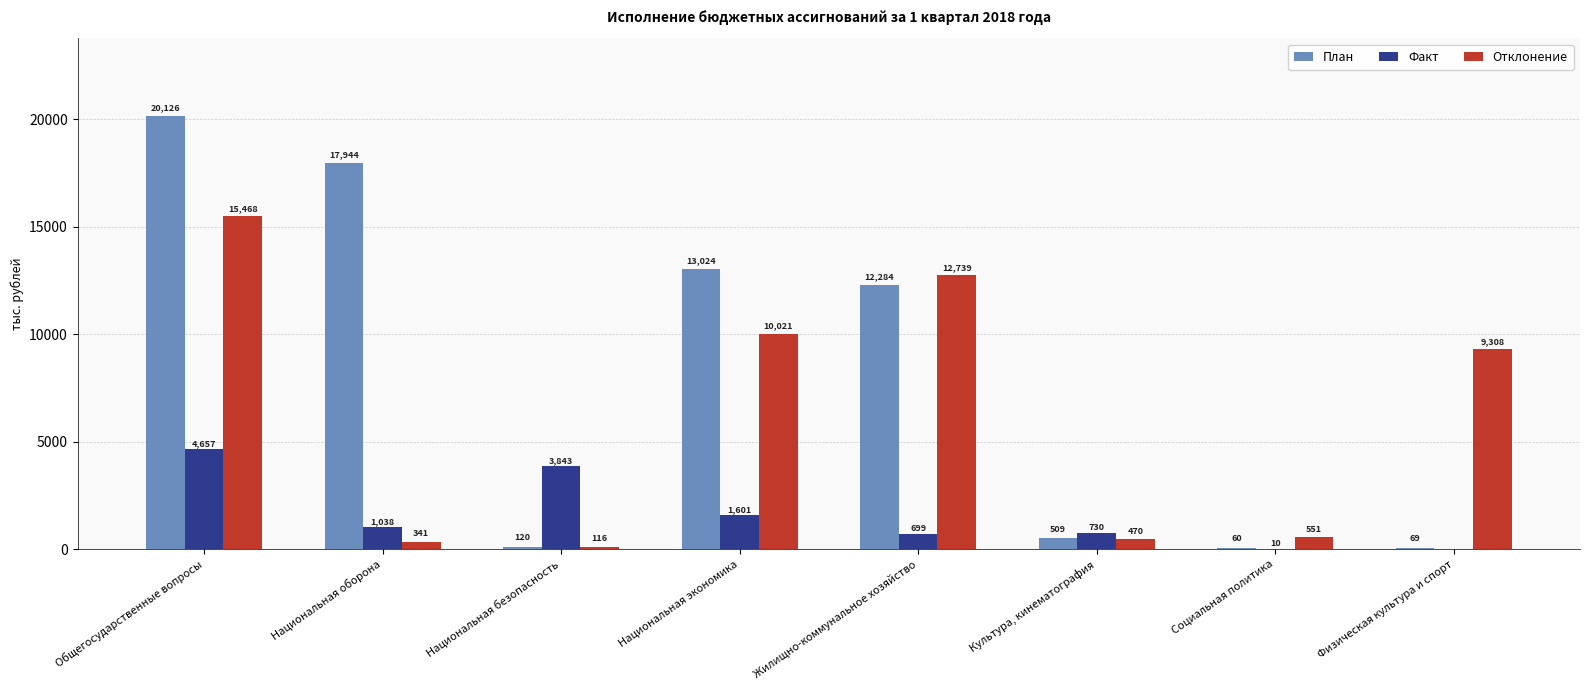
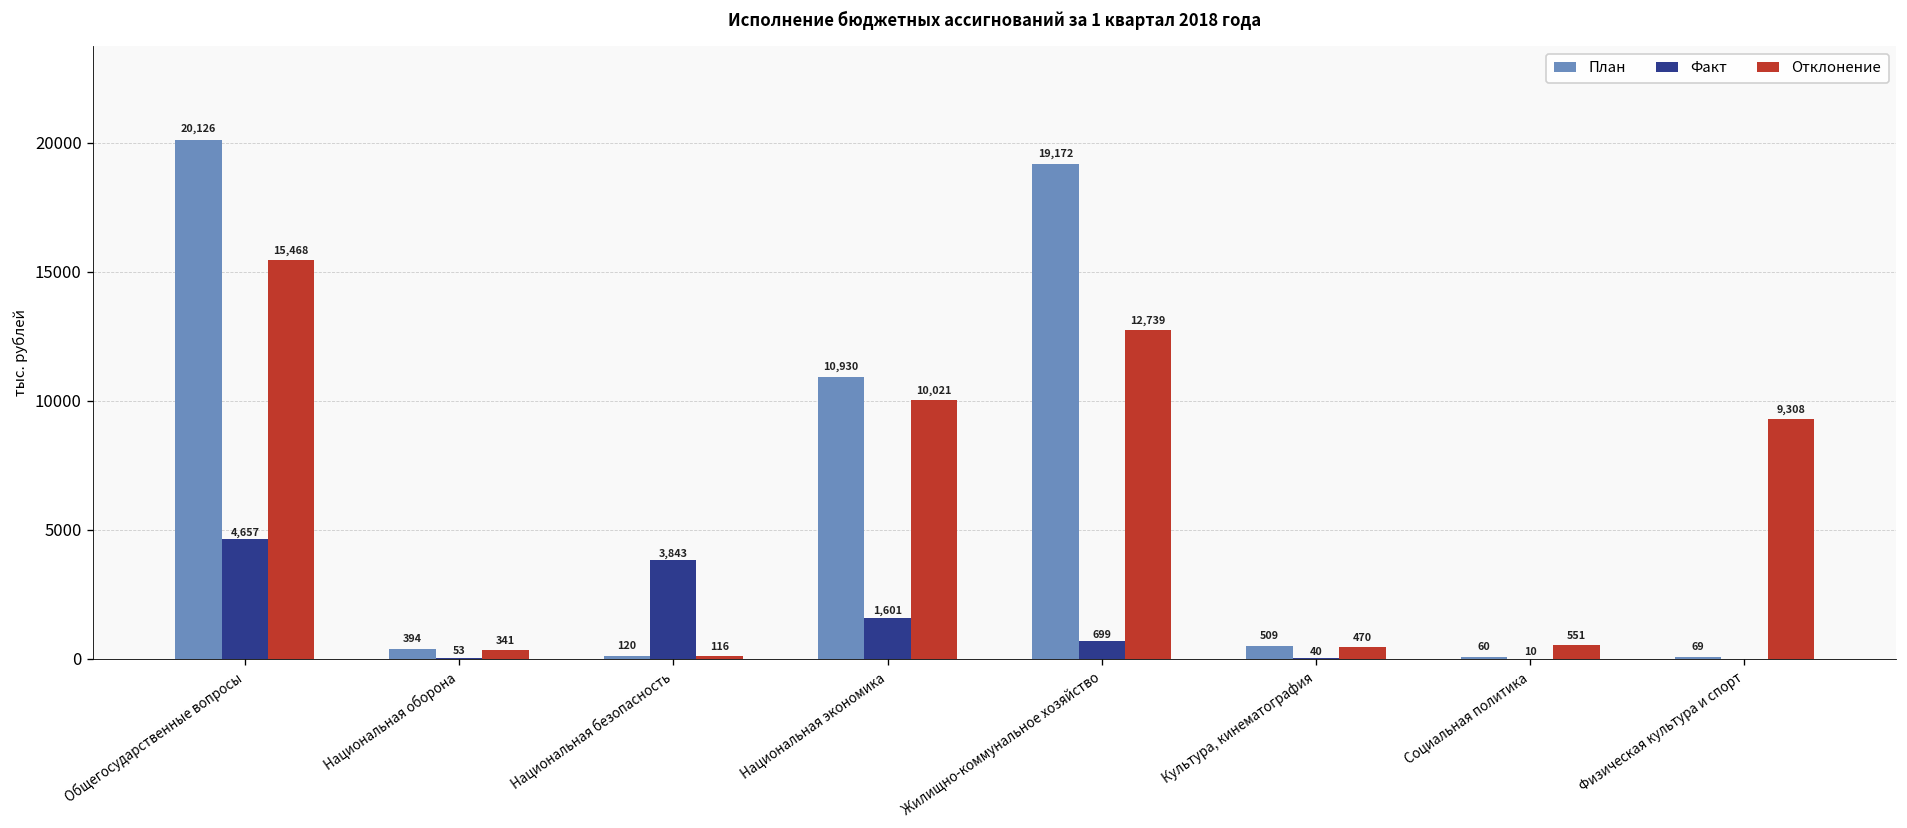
План, Национальная оборона: 17,944 -> 394
Факт, Национальная оборона: 1,038 -> 53
План, Национальная экономика: 13,024 -> 10,930
План, Жилищно-коммунальное хозяйство: 12,284 -> 19,172
Факт, Культура, кинематография: 730 -> 40
